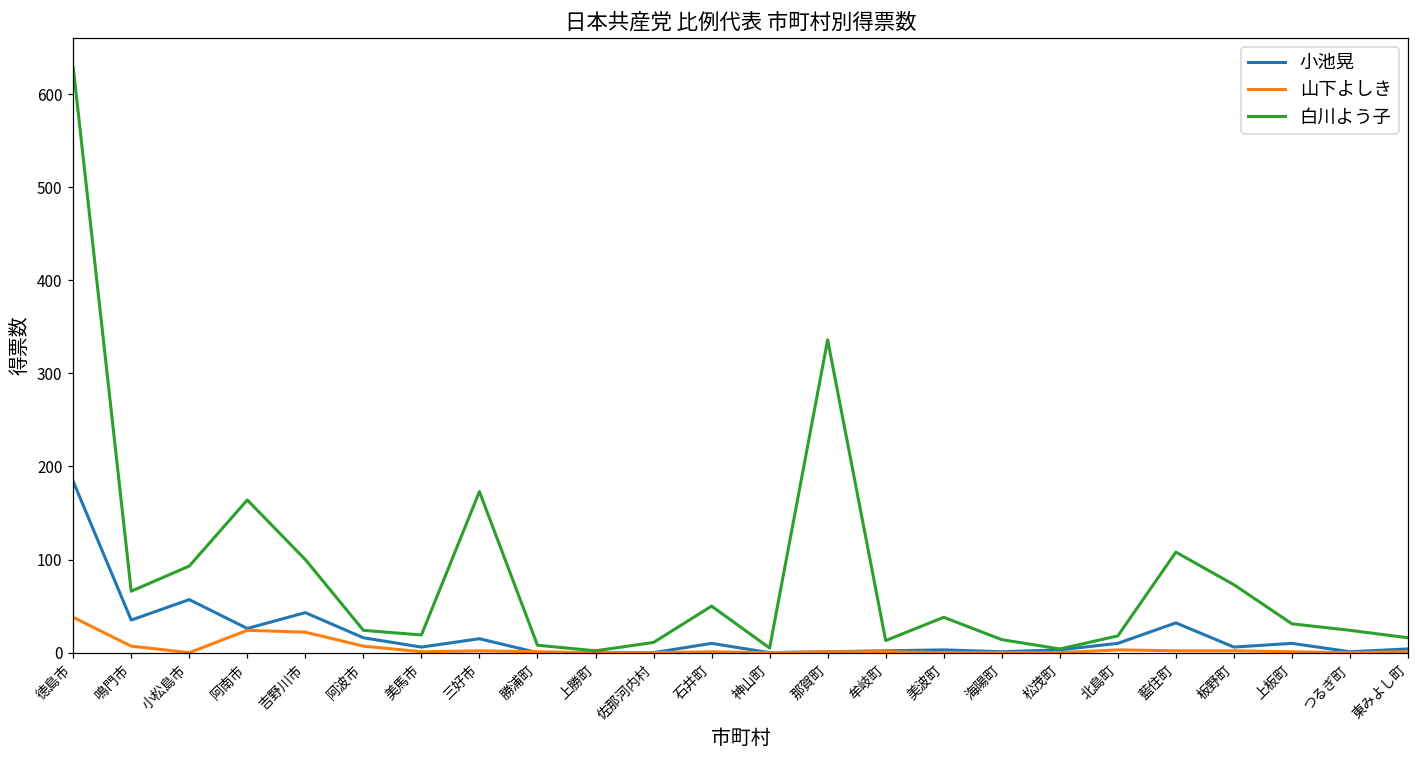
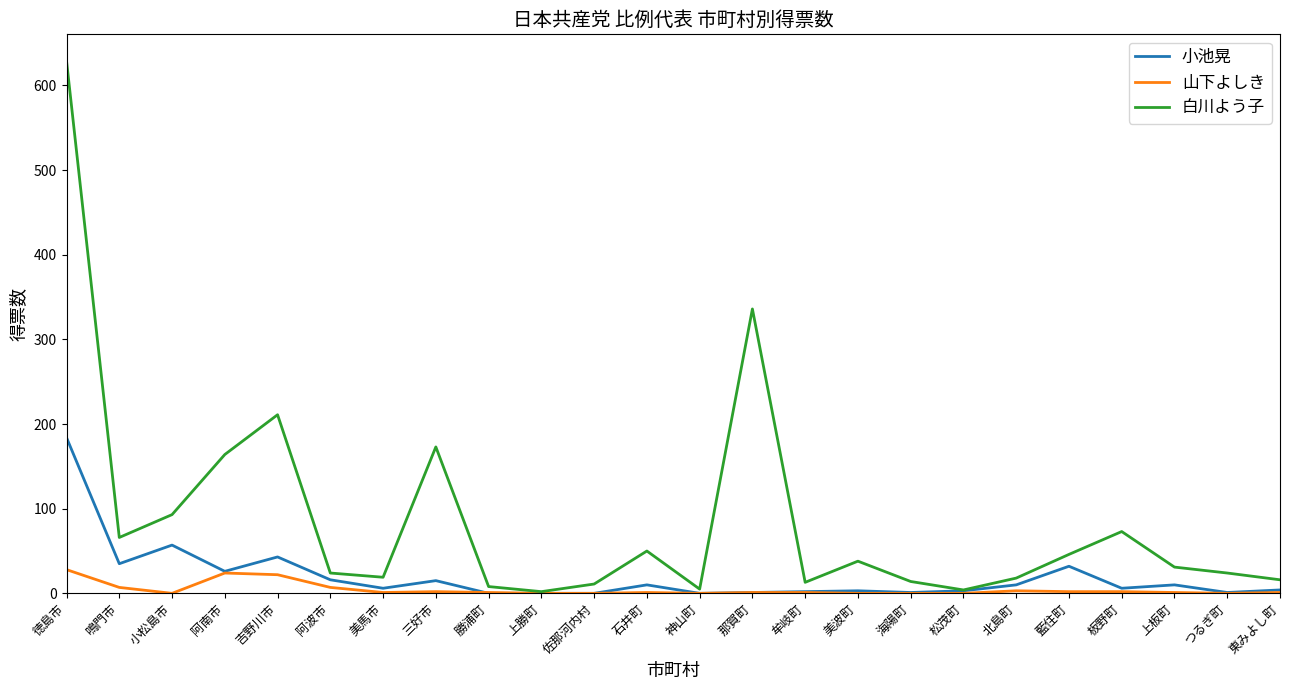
山下よしき, 徳島市: 40 -> 30
白川よう子, 吉野川市: 100 -> 210
白川よう子, 藍住町: 110 -> 50
